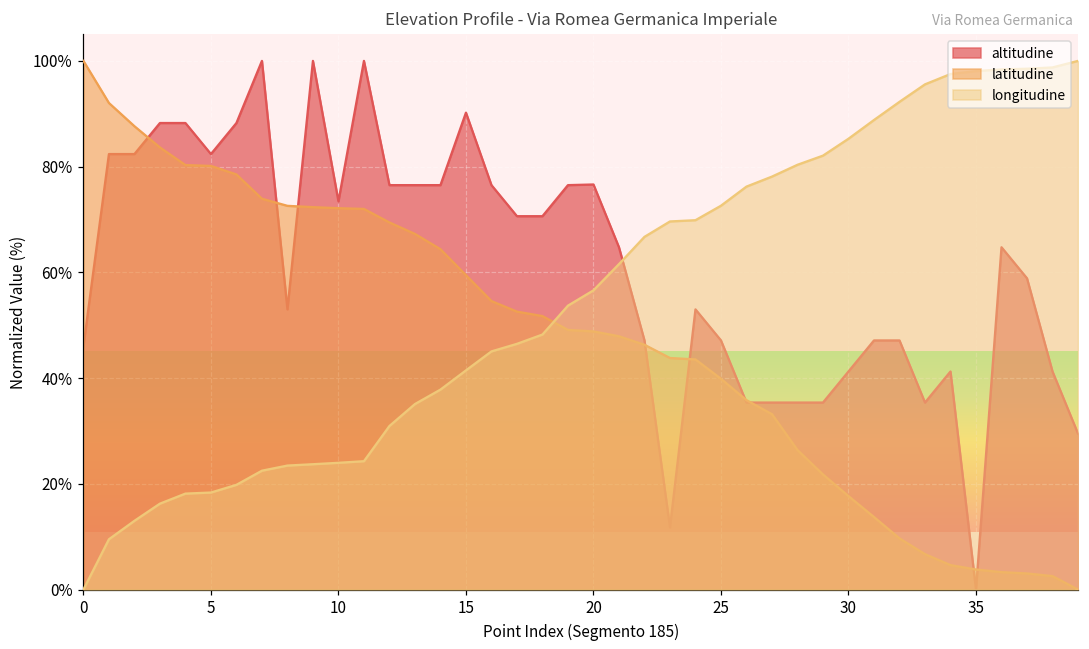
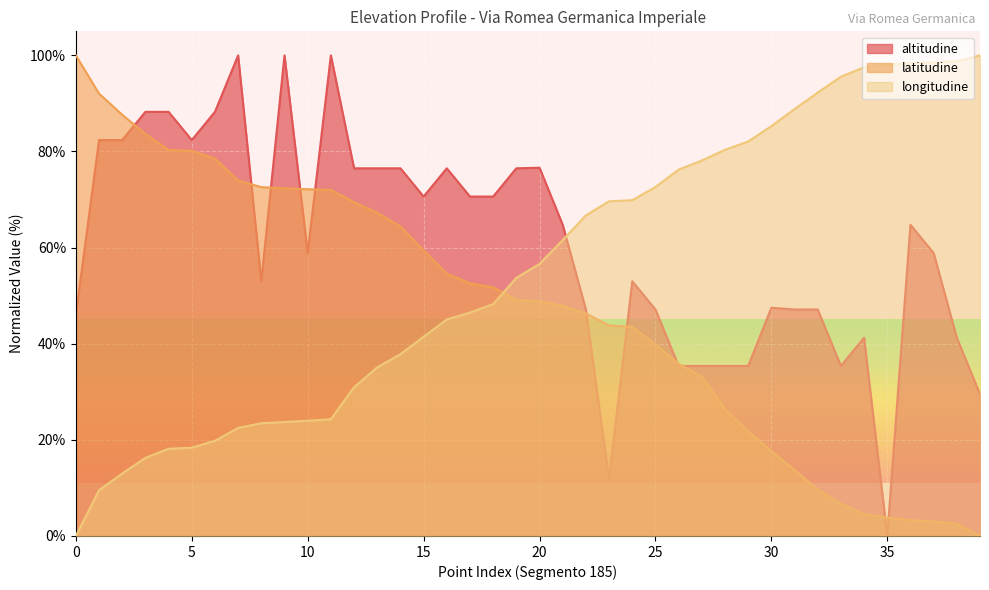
altitudine, 10: 73% -> 59%
altitudine, 15: 90% -> 71%
altitudine, 30: 41% -> 47%
